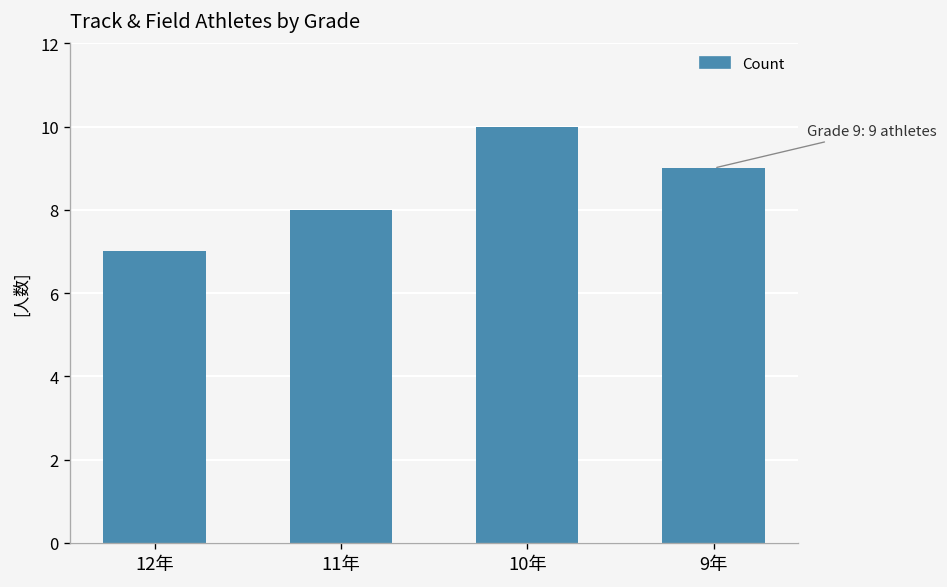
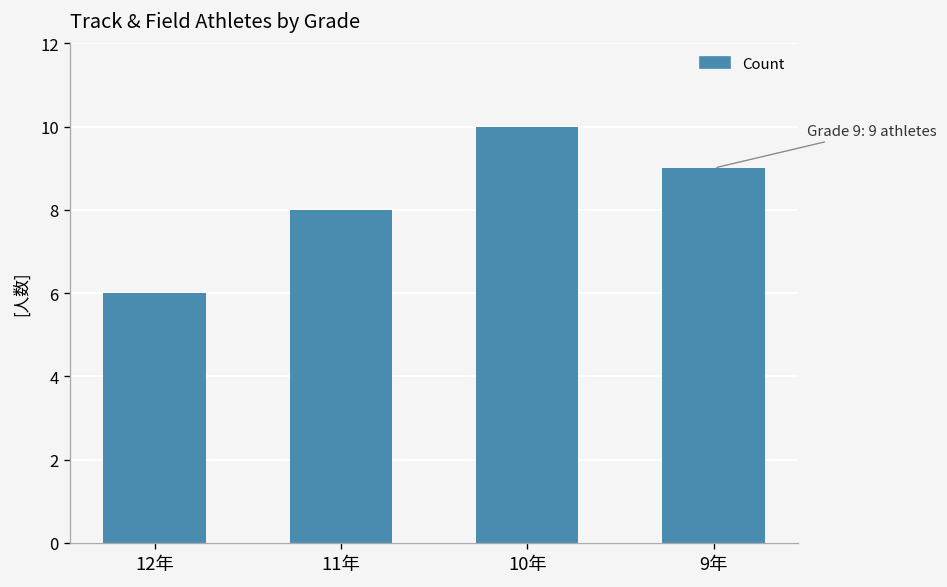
12年: 7 -> 6
